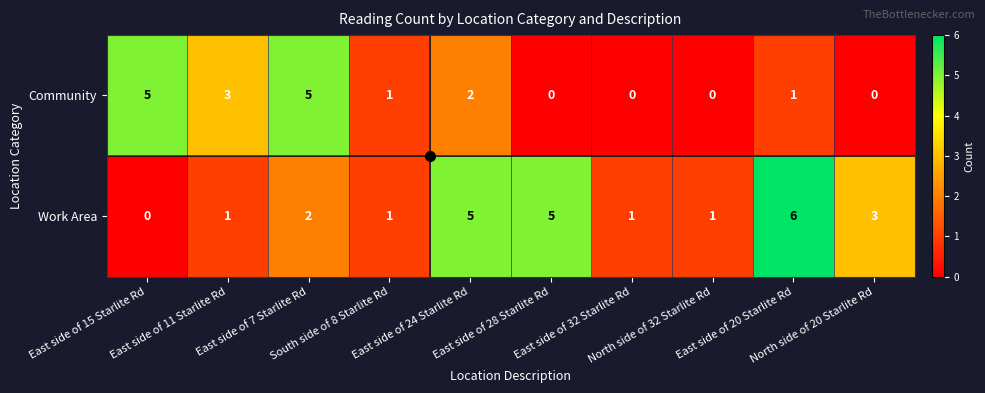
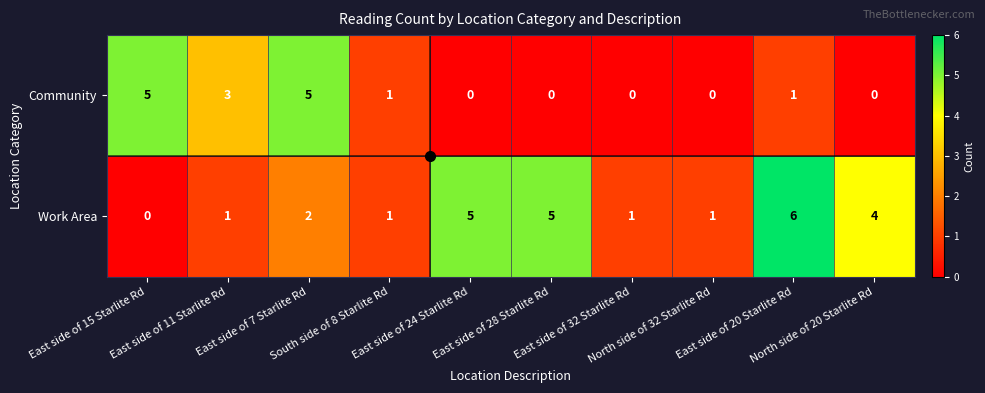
Community, East side of 24 Starlite Rd: 2 -> 0
Work Area, North side of 20 Starlite Rd: 3 -> 4
